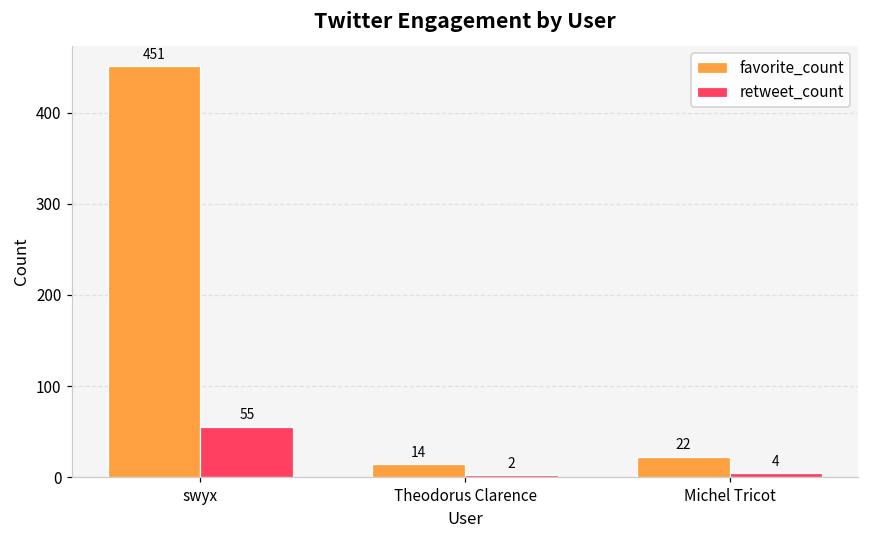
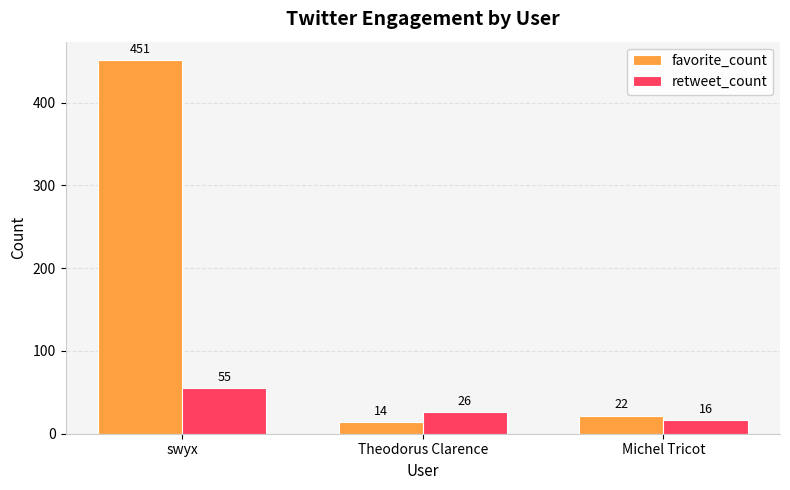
retweet_count, Theodorus Clarence: 2 -> 26
retweet_count, Michel Tricot: 4 -> 16
